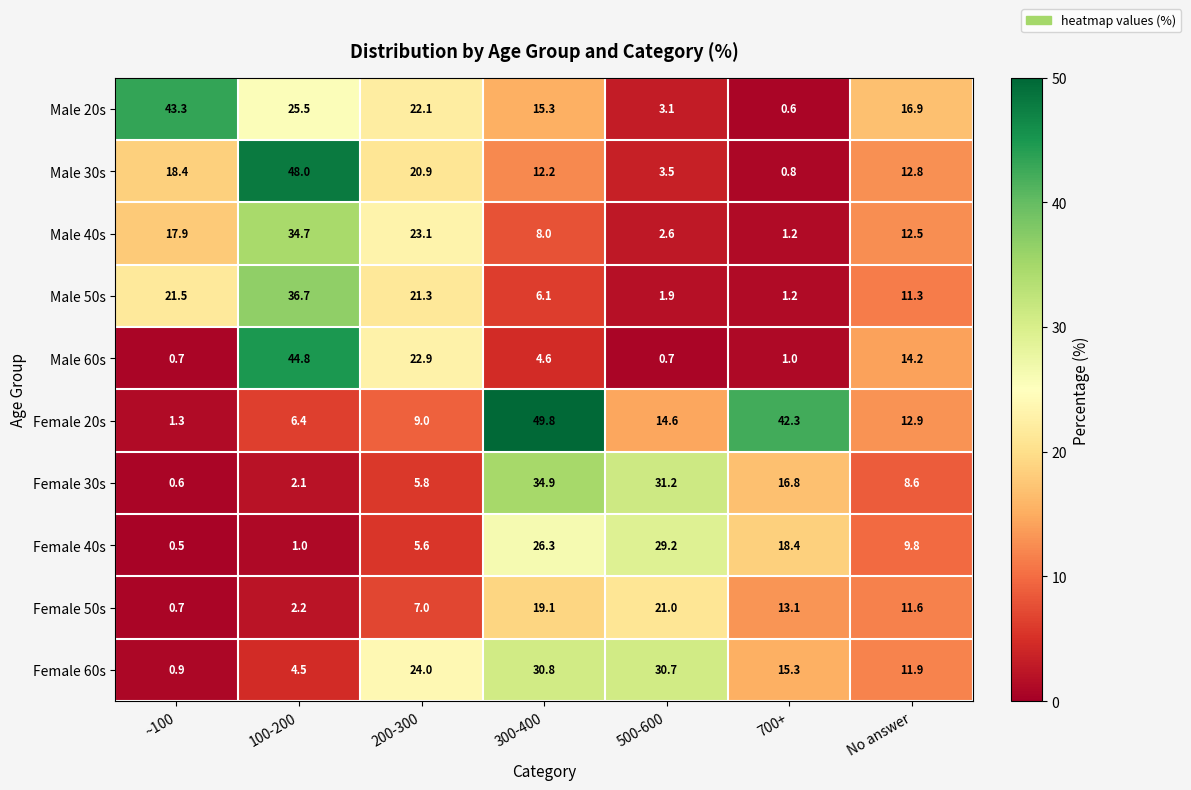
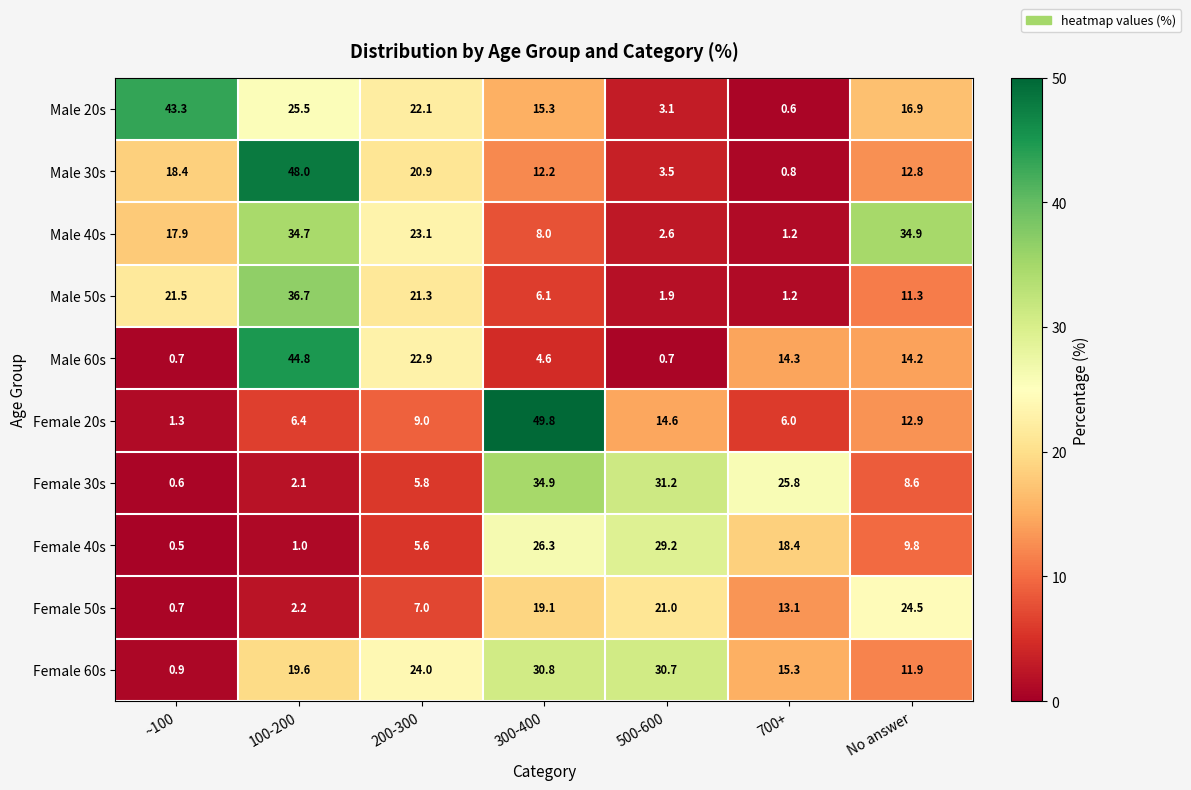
Male 40s, No answer: 12.5 -> 34.9
Male 60s, 700+: 1.0 -> 14.3
Female 20s, 700+: 42.3 -> 6.0
Female 30s, 700+: 16.8 -> 25.8
Female 50s, No answer: 11.6 -> 24.5
Female 60s, 100-200: 4.5 -> 19.6
